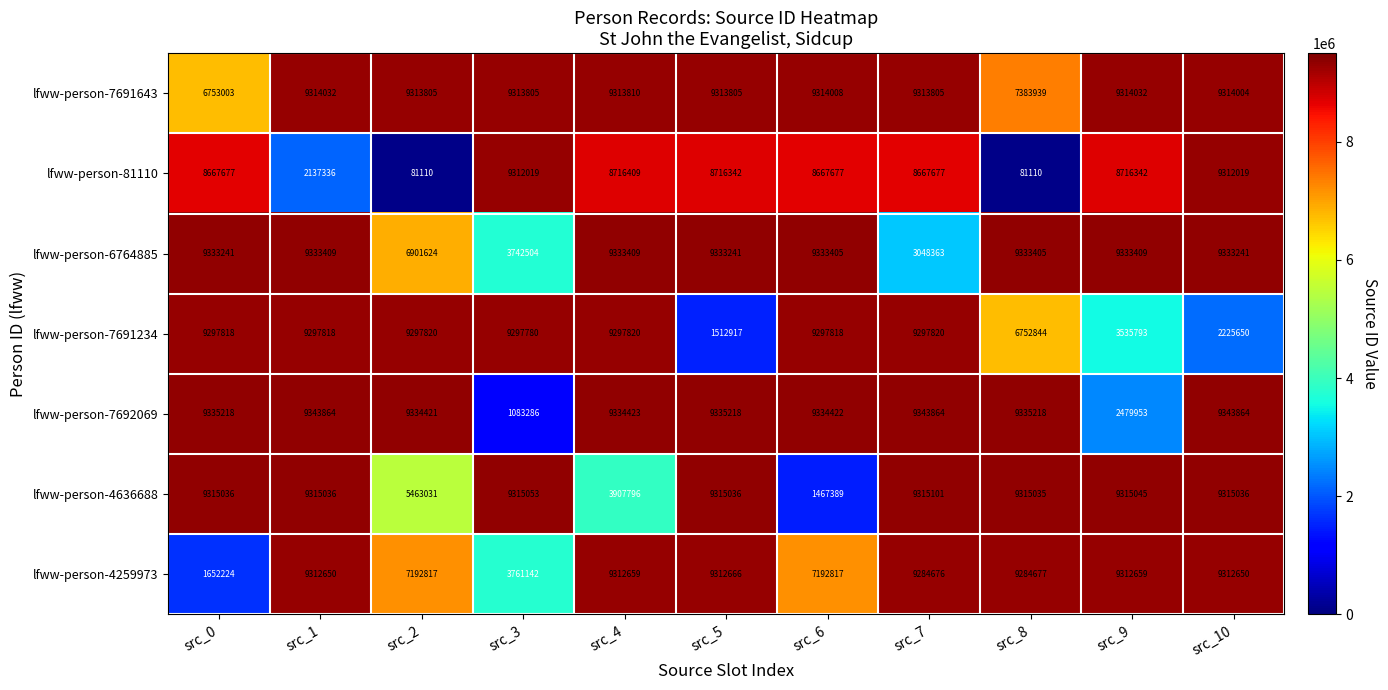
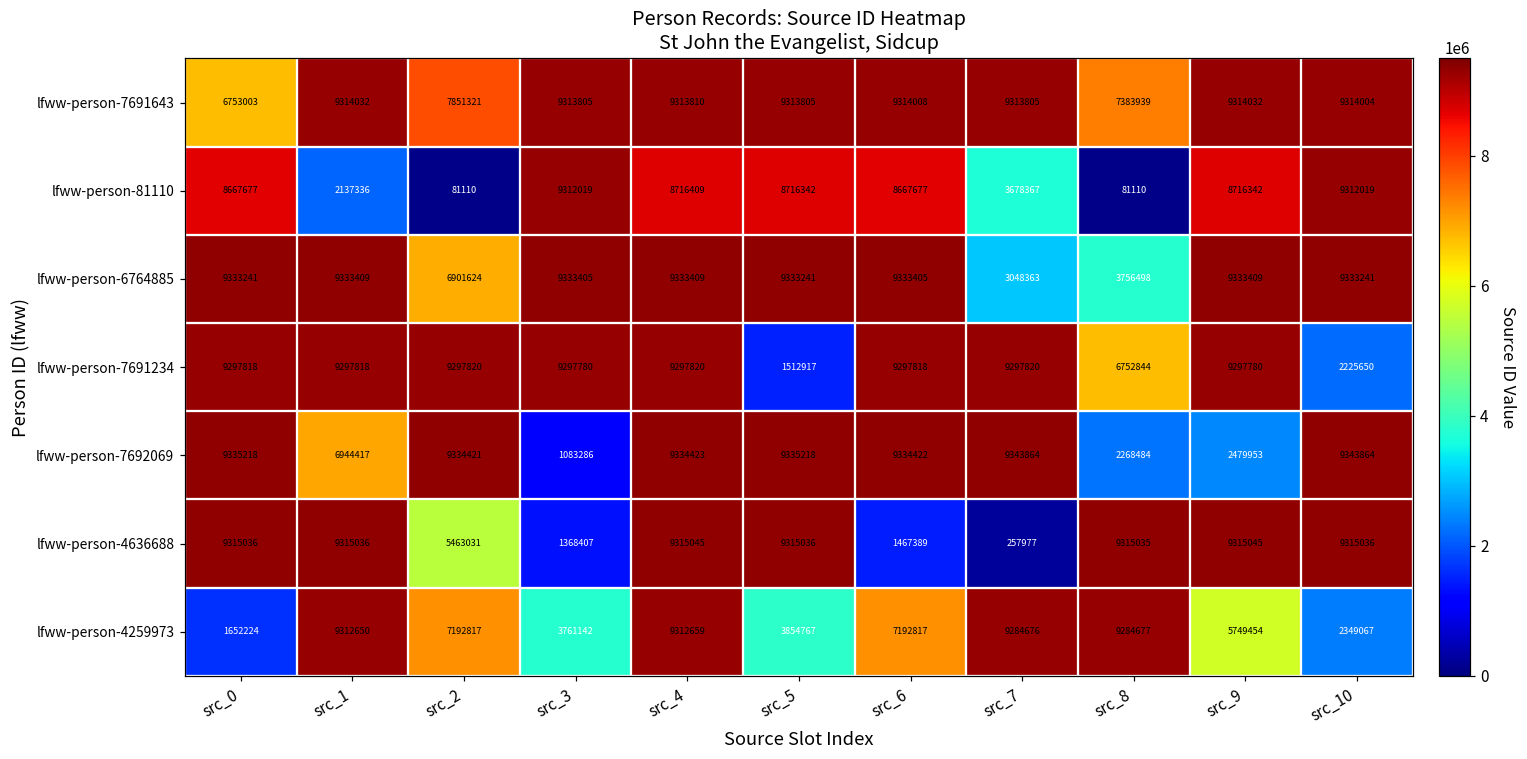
lfww-person-7691643, src_2: 9313805 -> 7851321
lfww-person-81110, src_7: 8667677 -> 3678367
lfww-person-6764885, src_3: 3742504 -> 9333405
lfww-person-6764885, src_8: 9333405 -> 3756498
lfww-person-7691234, src_9: 3535793 -> 9297780
lfww-person-7692069, src_1: 9343864 -> 6944417
lfww-person-7692069, src_8: 9335218 -> 2268484
lfww-person-4636688, src_3: 9315053 -> 1368407
lfww-person-4636688, src_4: 3907796 -> 9315045
lfww-person-4636688, src_7: 9315101 -> 257977
lfww-person-4259973, src_5: 9312666 -> 3854767
lfww-person-4259973, src_9: 9312659 -> 5749454
lfww-person-4259973, src_10: 9312650 -> 2349067
